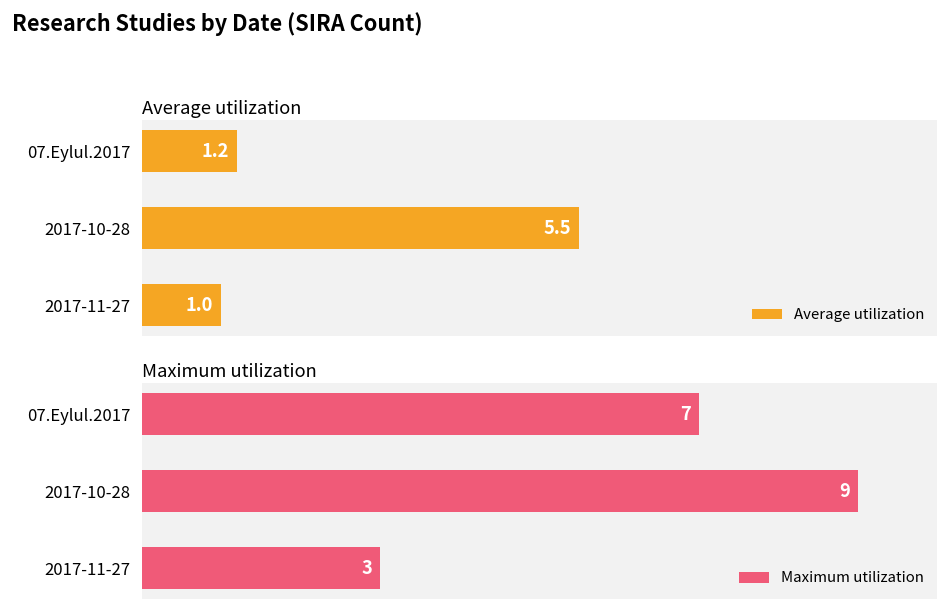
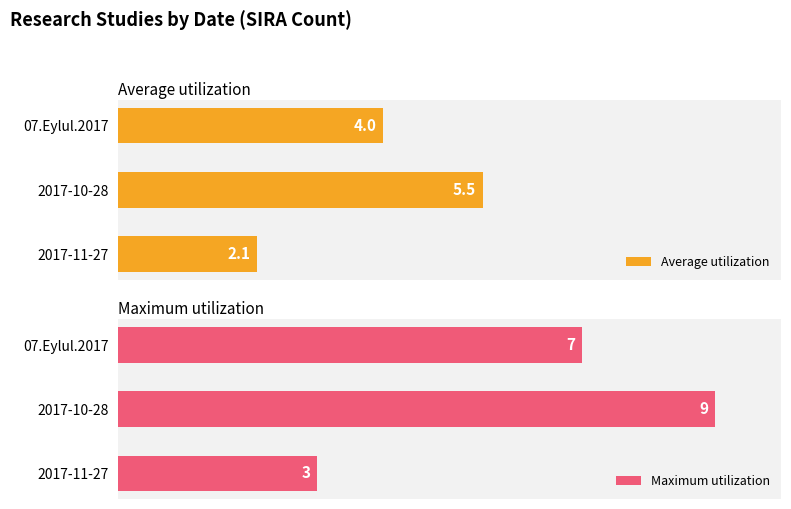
Average utilization, 07.Eylul.2017: 1.2 -> 4.0
Average utilization, 2017-11-27: 1.0 -> 2.1
